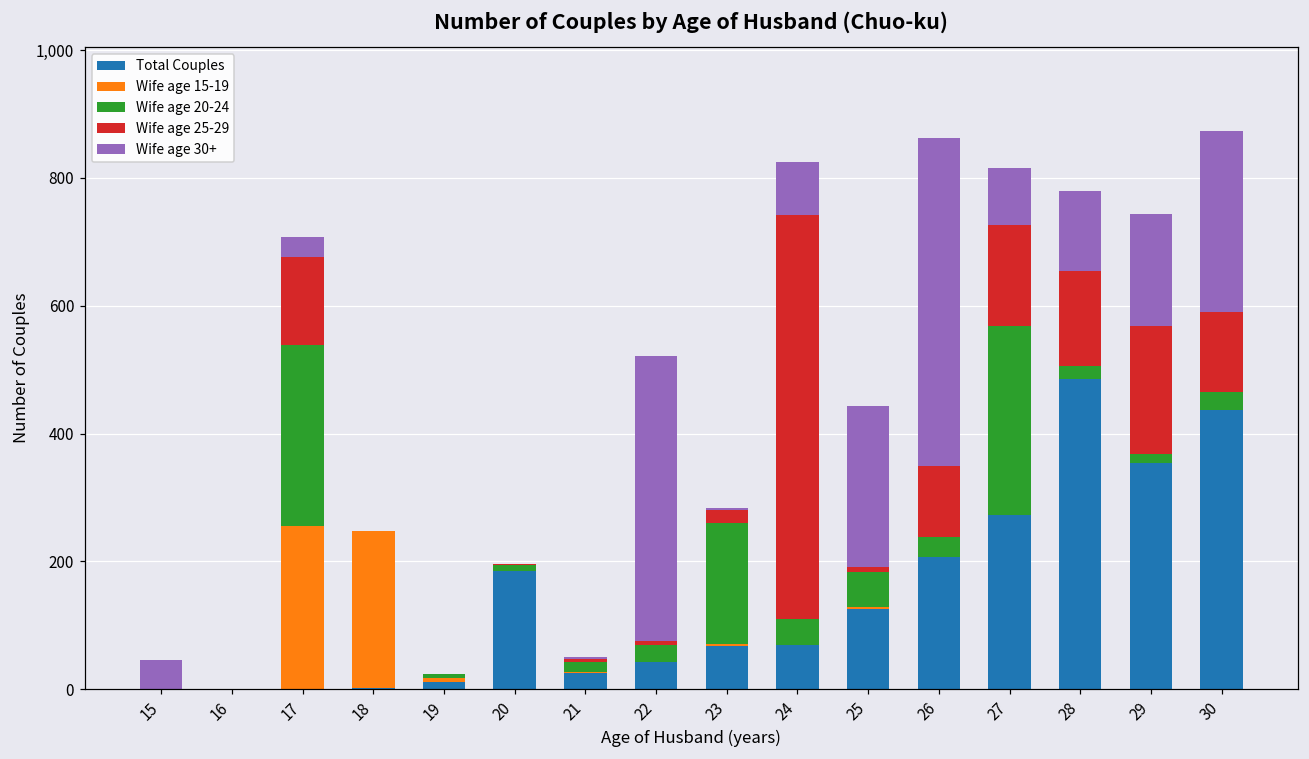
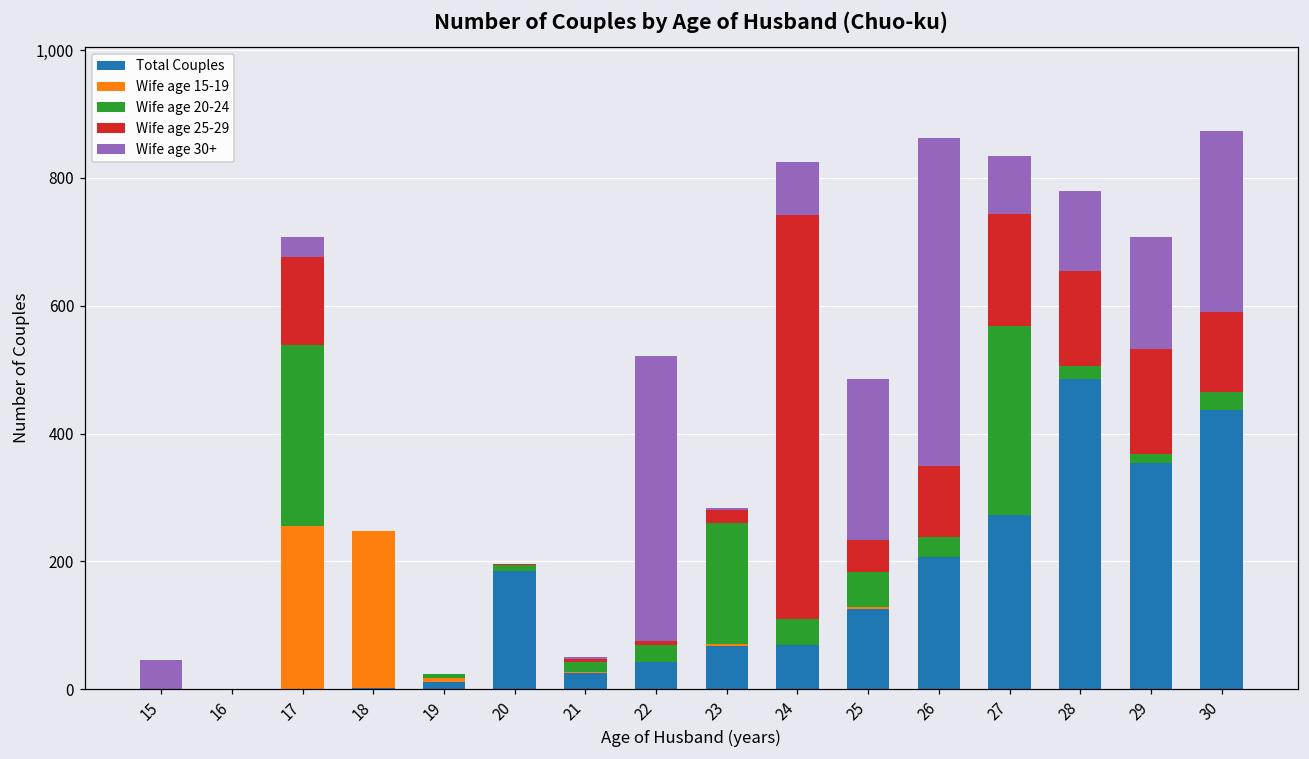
Wife age 25-29, 25: 10 -> 50
Wife age 25-29, 27: 160 -> 180
Wife age 25-29, 29: 200 -> 160
